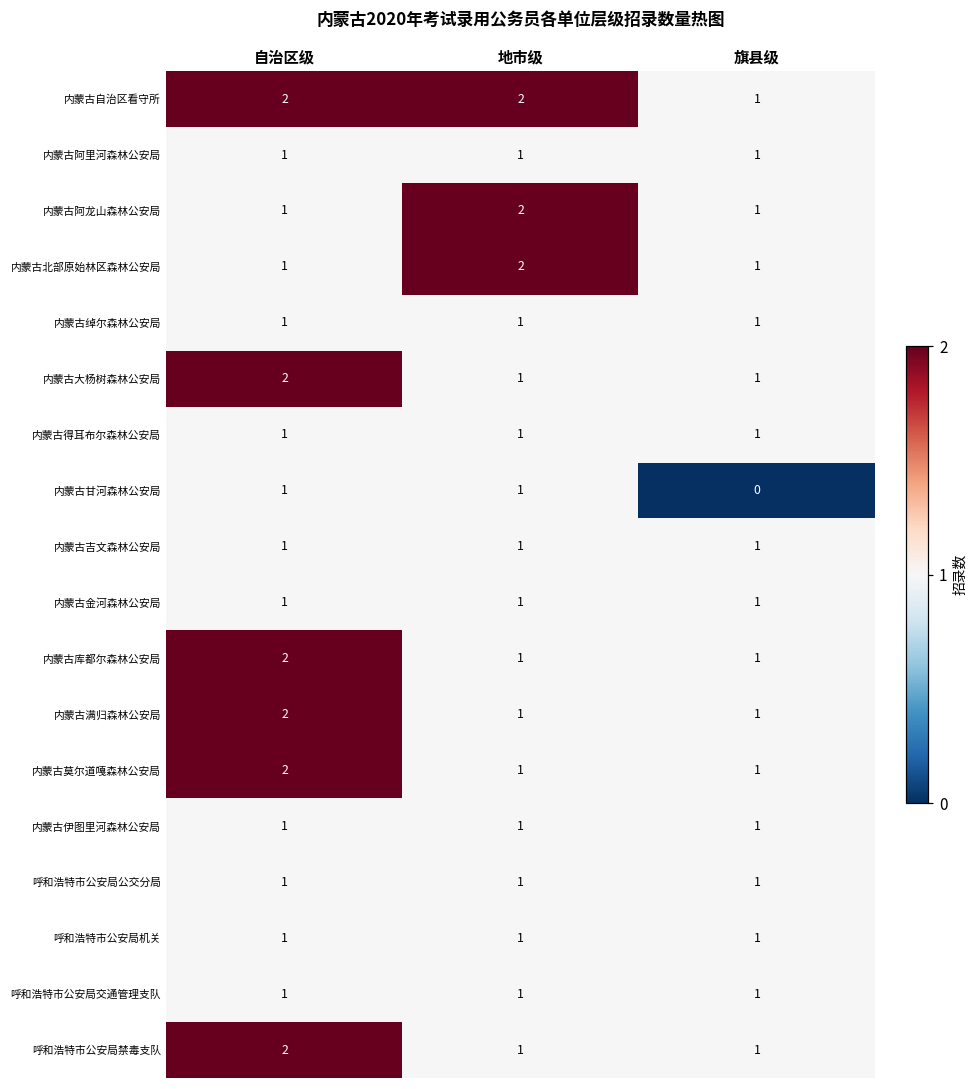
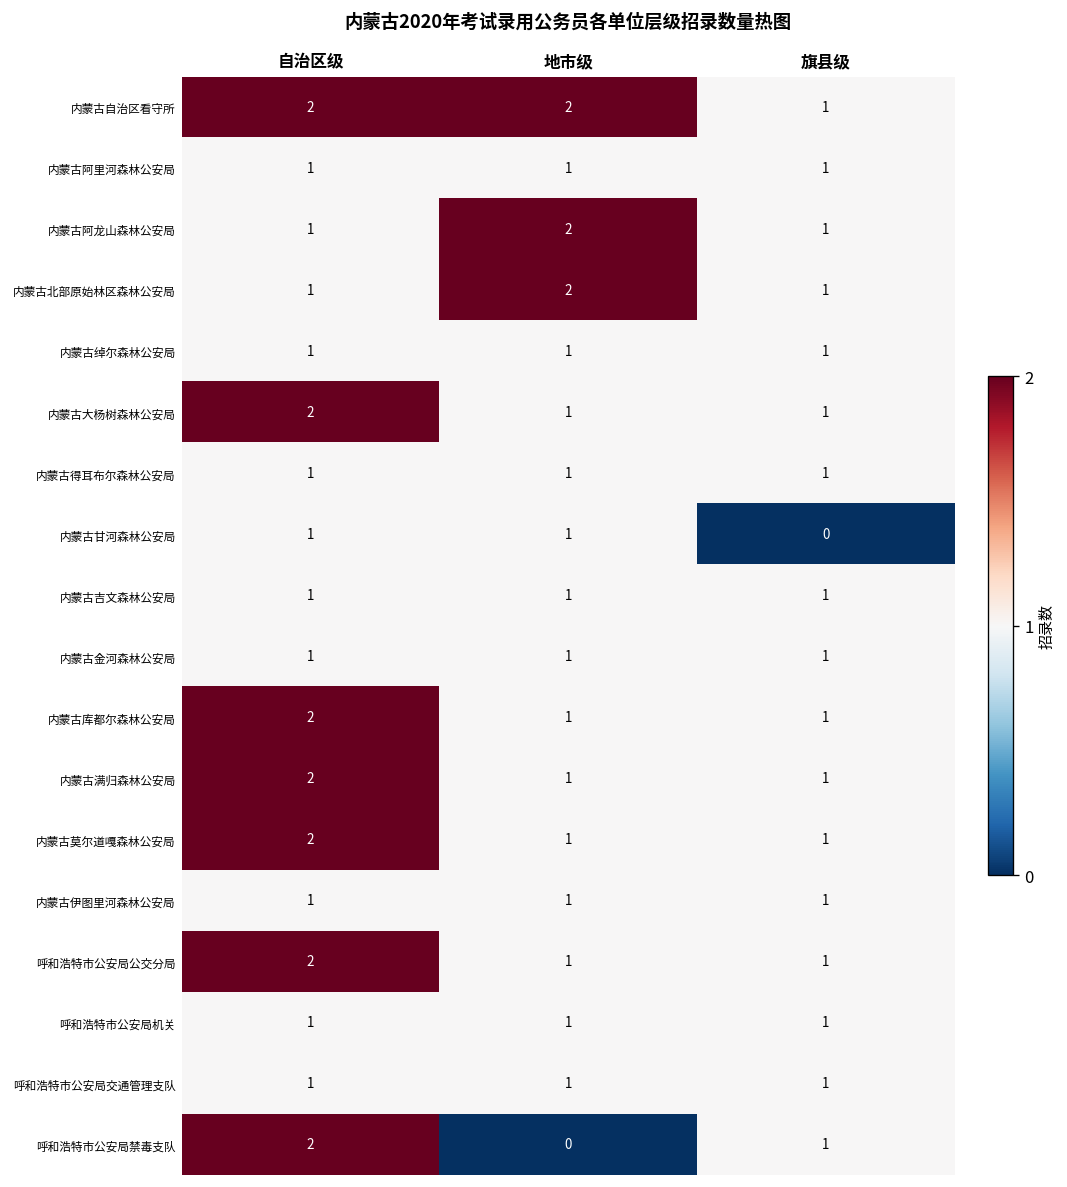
呼和浩特市公安局公交分局, 自治区级: 1 -> 2
呼和浩特市公安局禁毒支队, 地市级: 1 -> 0
